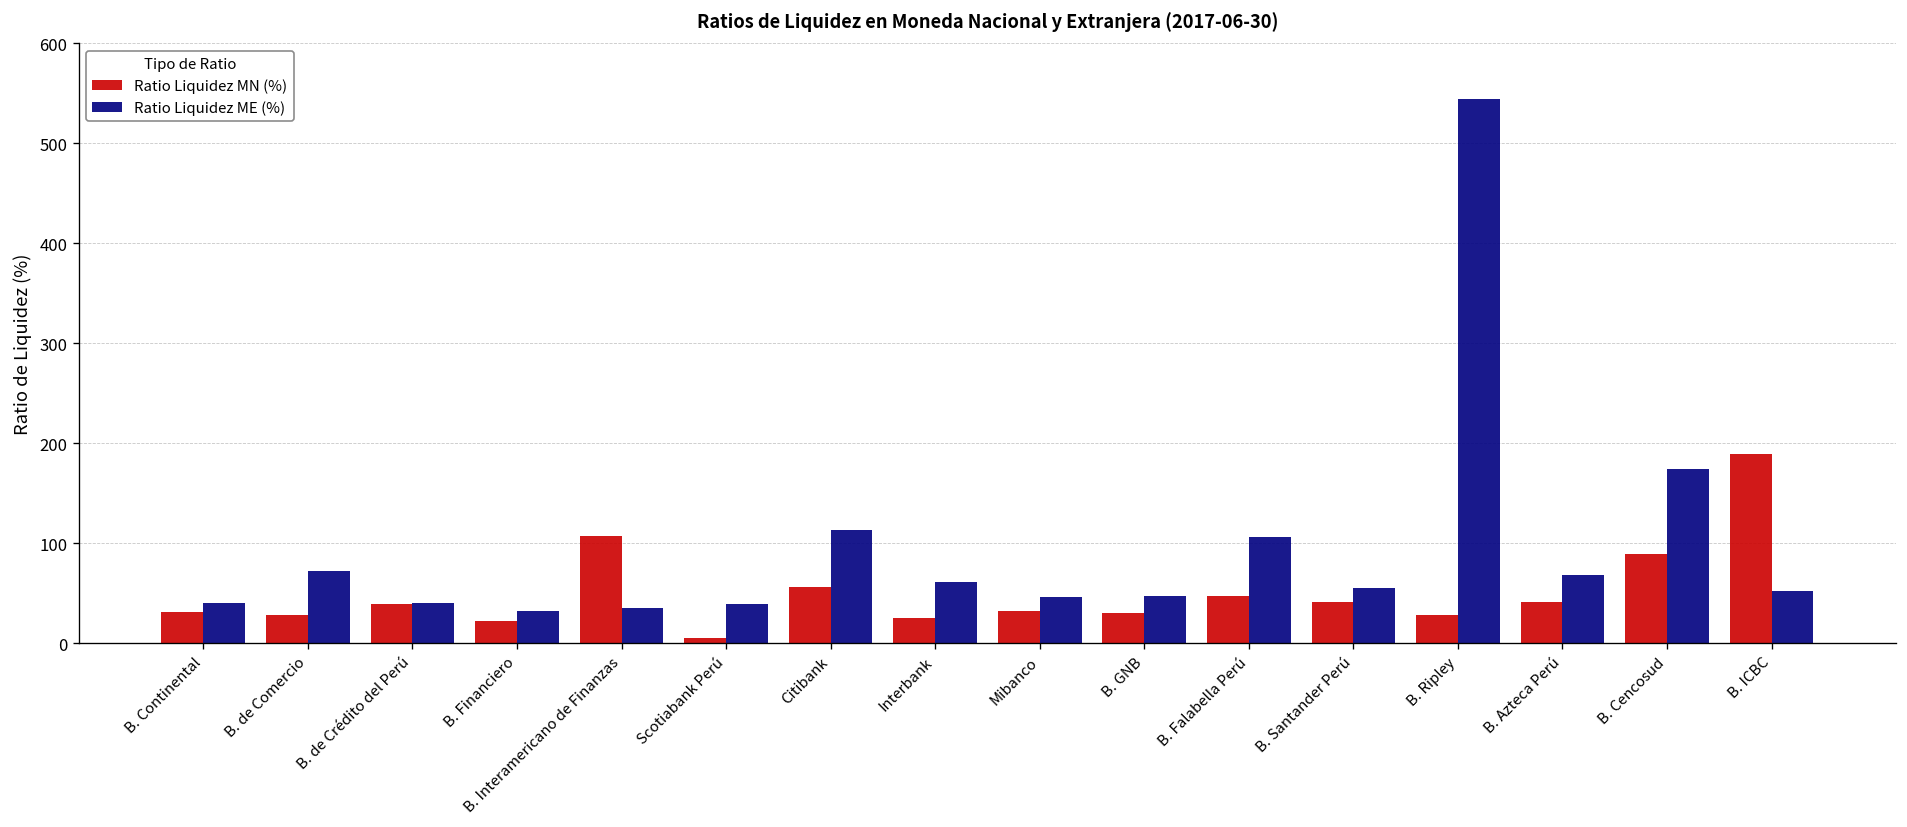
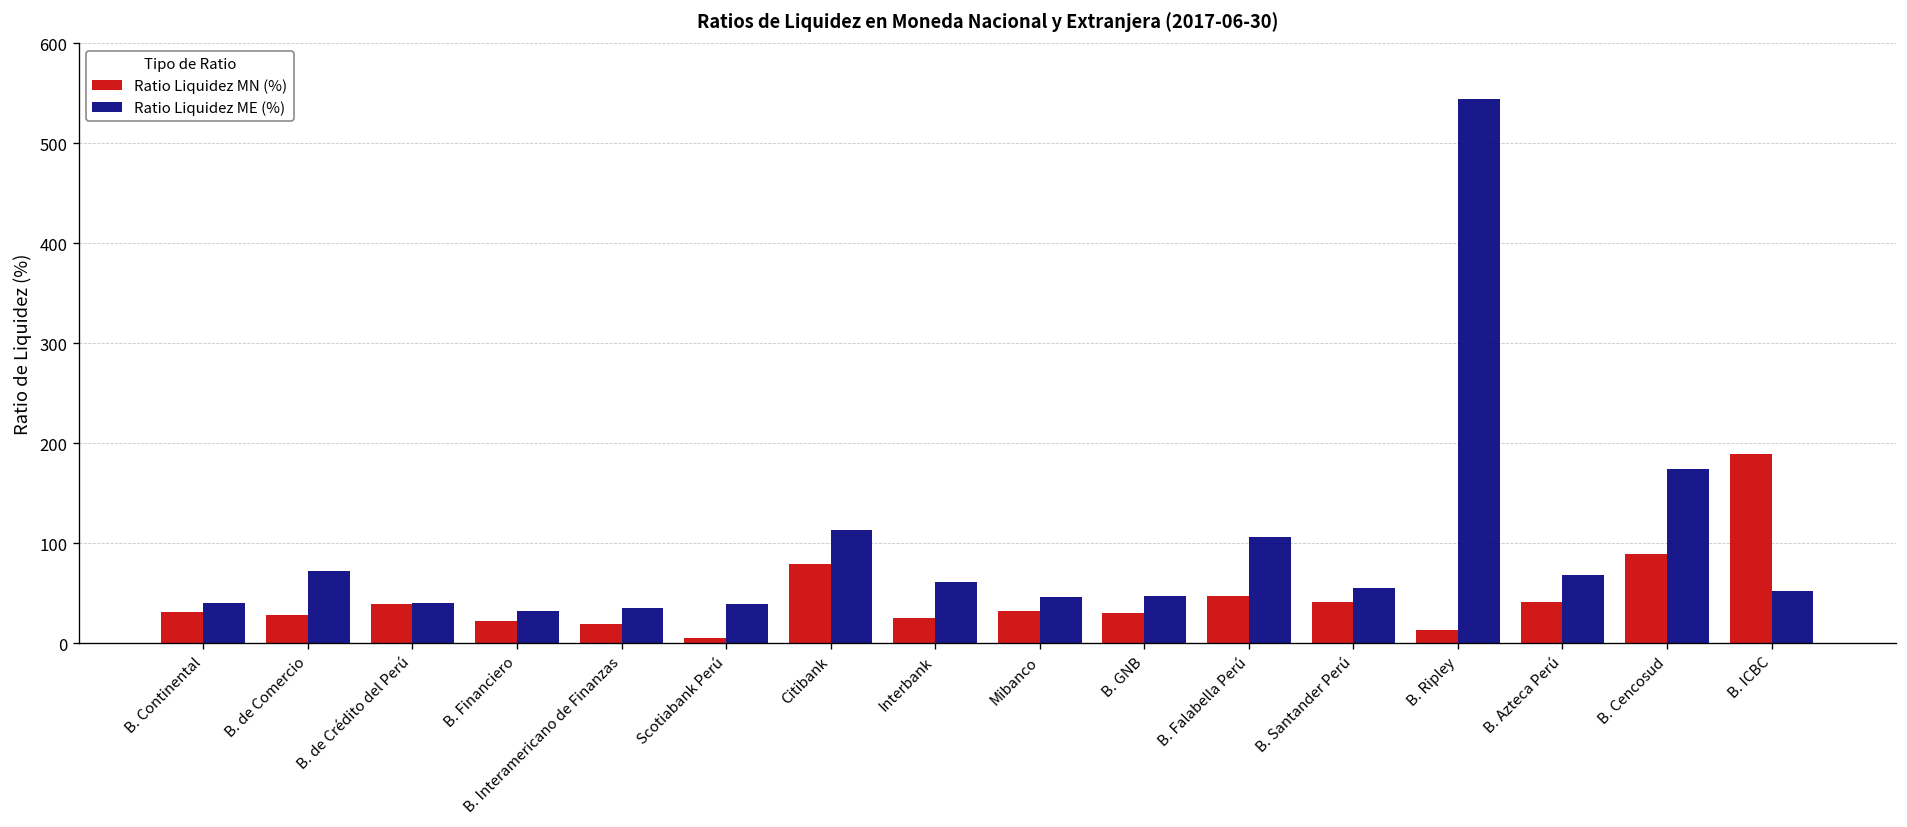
Ratio Liquidez MN (%), B. Interamericano de Finanzas: 110 -> 20
Ratio Liquidez MN (%), Citibank: 60 -> 80
Ratio Liquidez MN (%), B. Ripley: 30 -> 10
